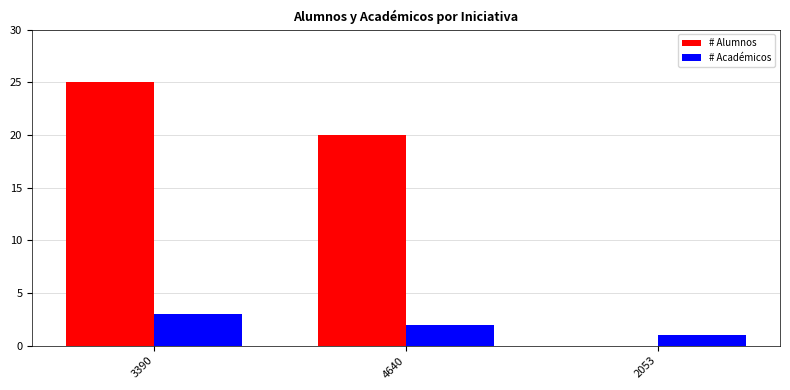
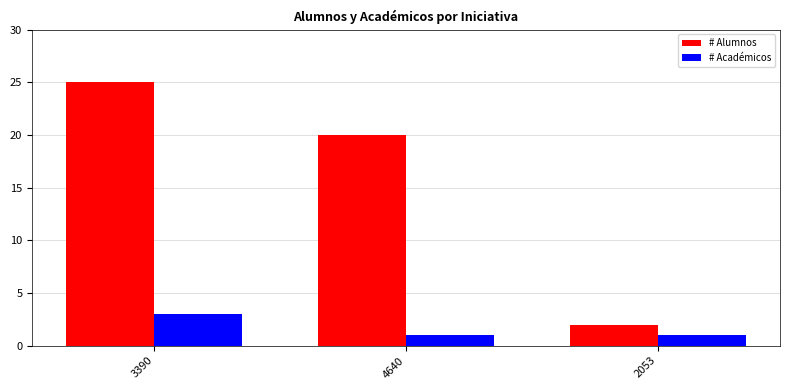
# Académicos, 4640: 2 -> 1
# Alumnos, 2053: 0 -> 2
